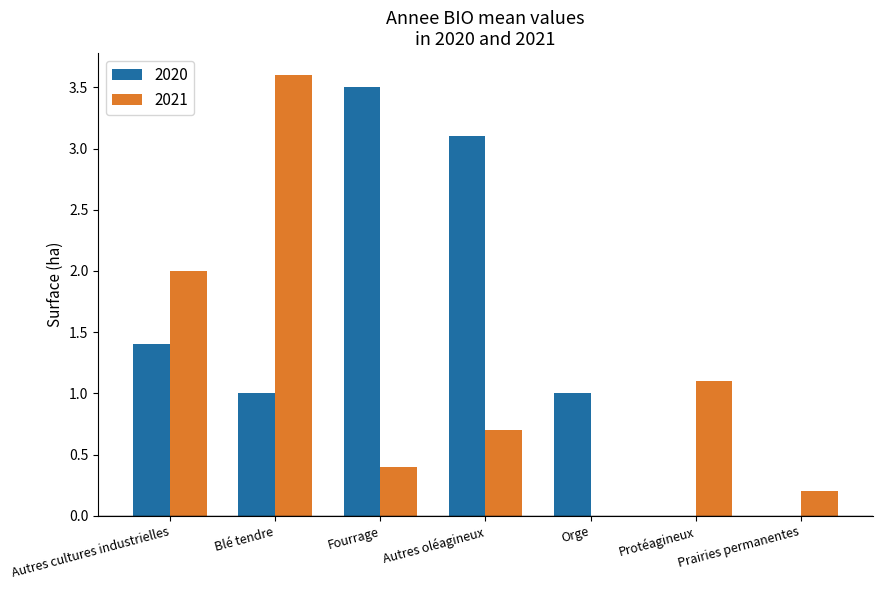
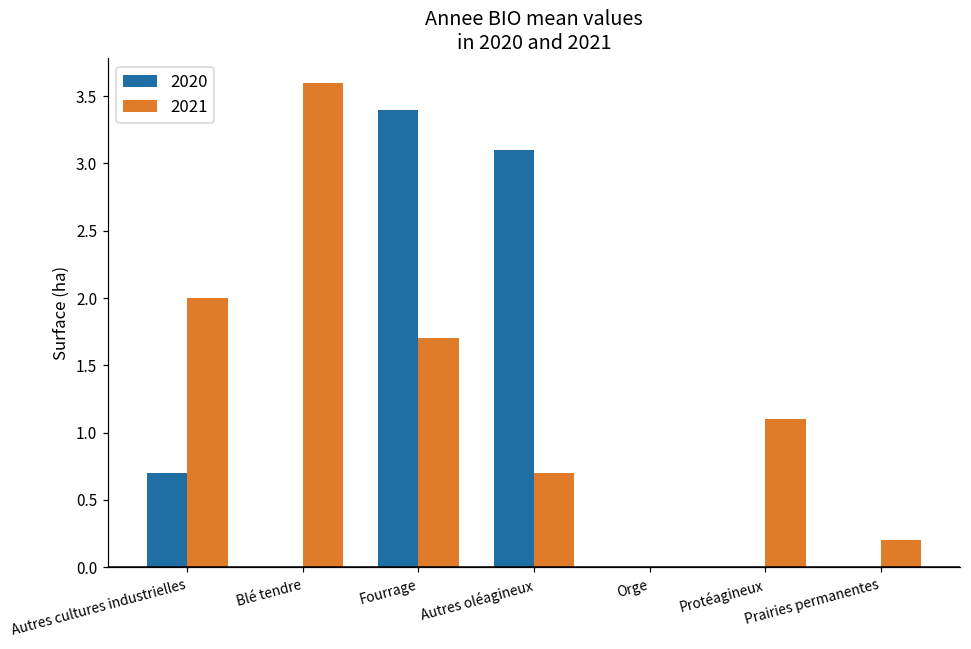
2020, Autres cultures industrielles: 1.4 -> 0.7
2020, Blé tendre: 1 -> 0
2020, Fourrage: 3.5 -> 3.4
2021, Fourrage: 0.4 -> 1.7
2020, Orge: 1 -> 0
